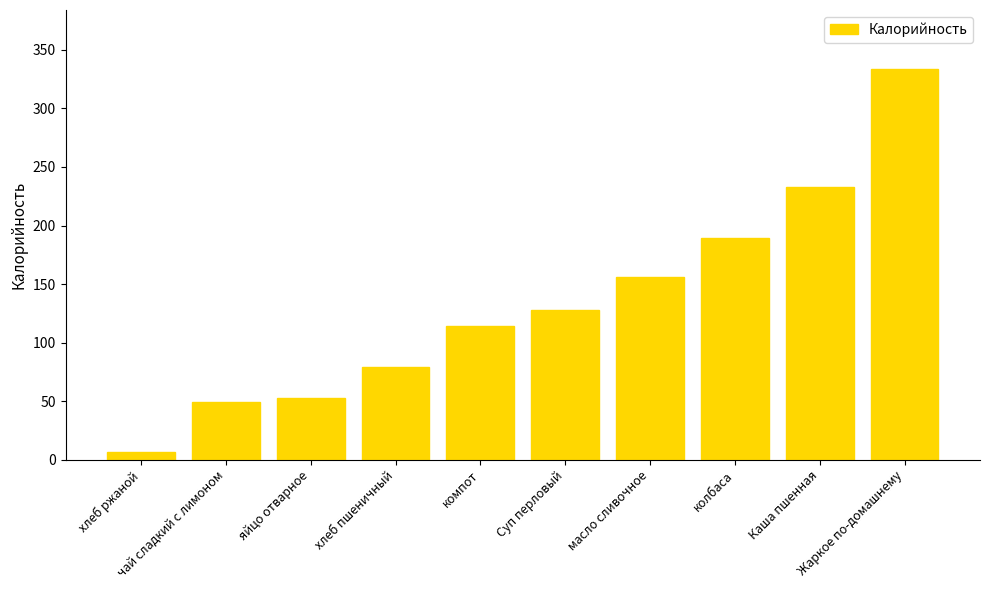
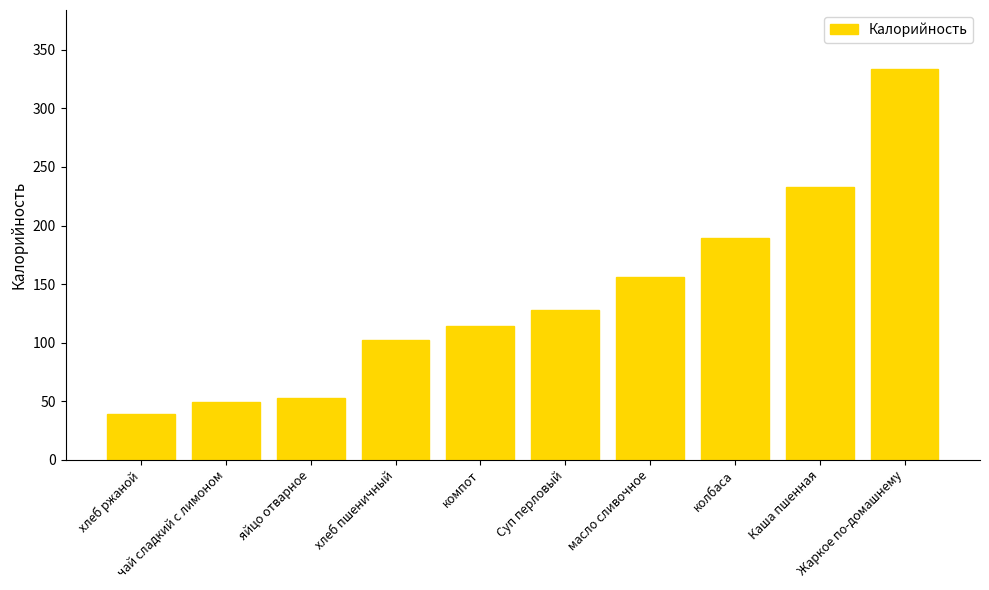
хлеб ржаной: 7 -> 39
хлеб пшеничный: 80 -> 102
